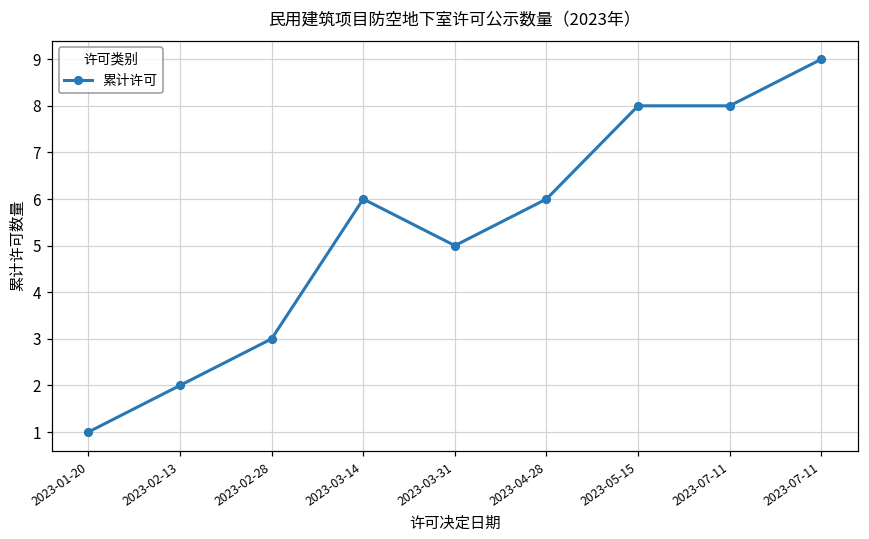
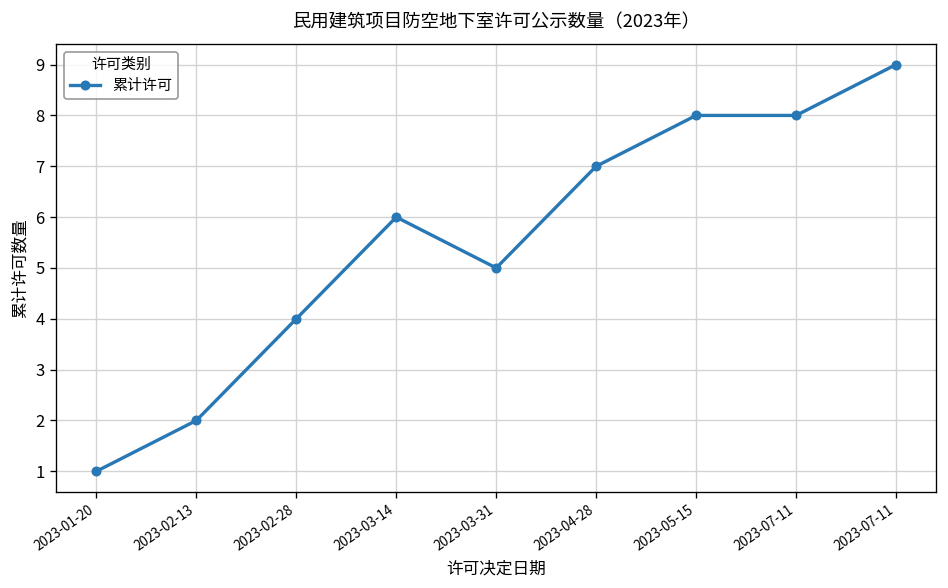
2023-02-28: 3 -> 4
2023-04-28: 6 -> 7
